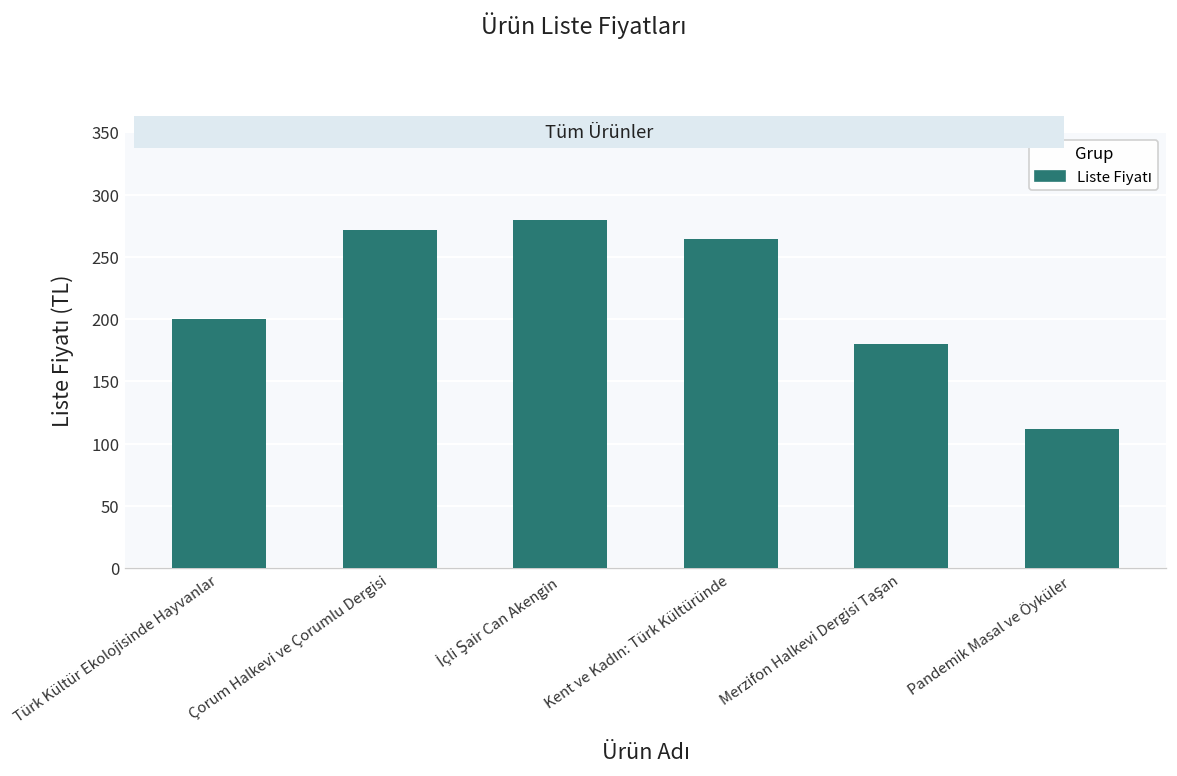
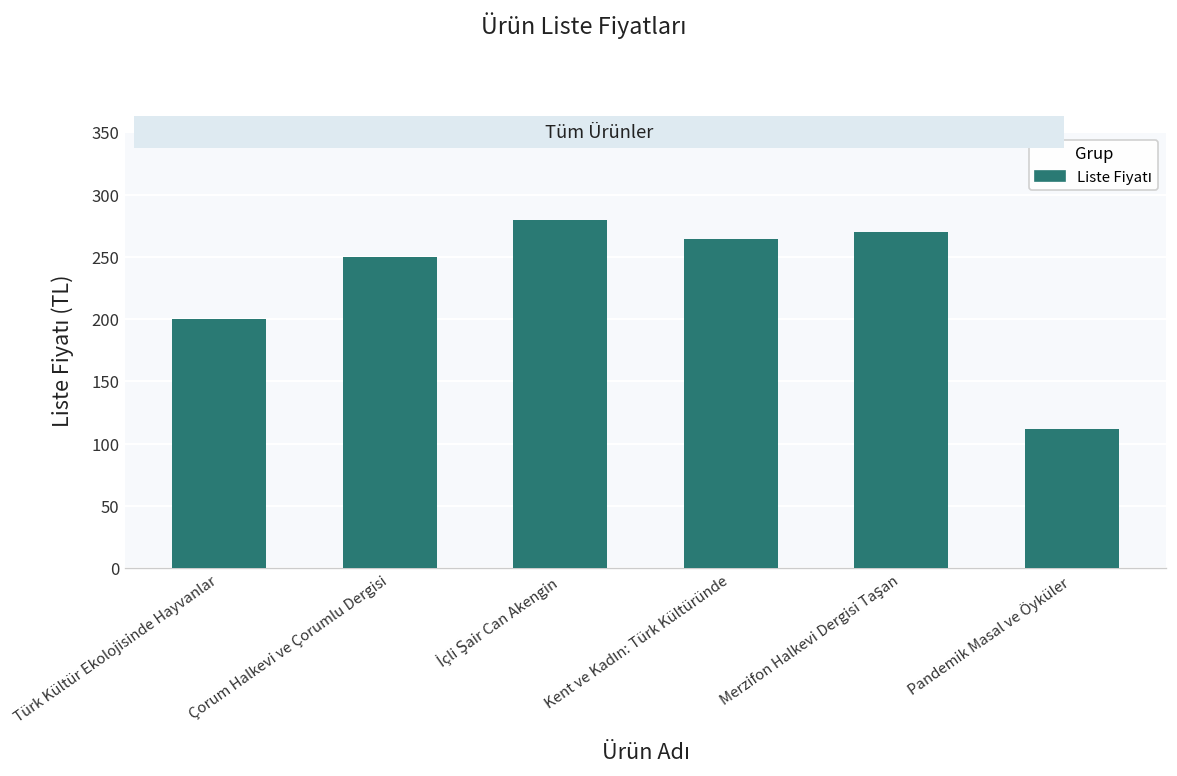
Çorum Halkevi ve Çorumlu Dergisi: 272 -> 250
Merzifon Halkevi Dergisi Taşan: 180 -> 270
